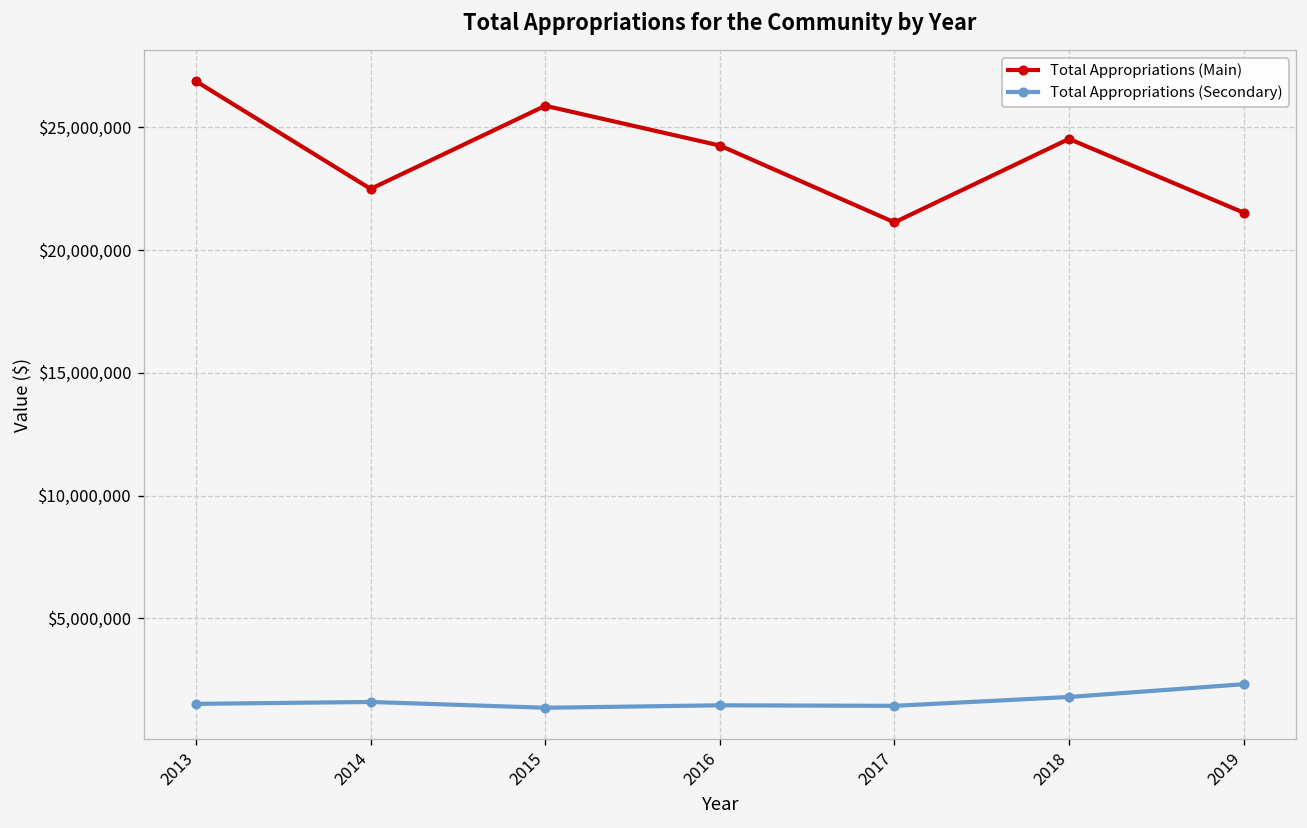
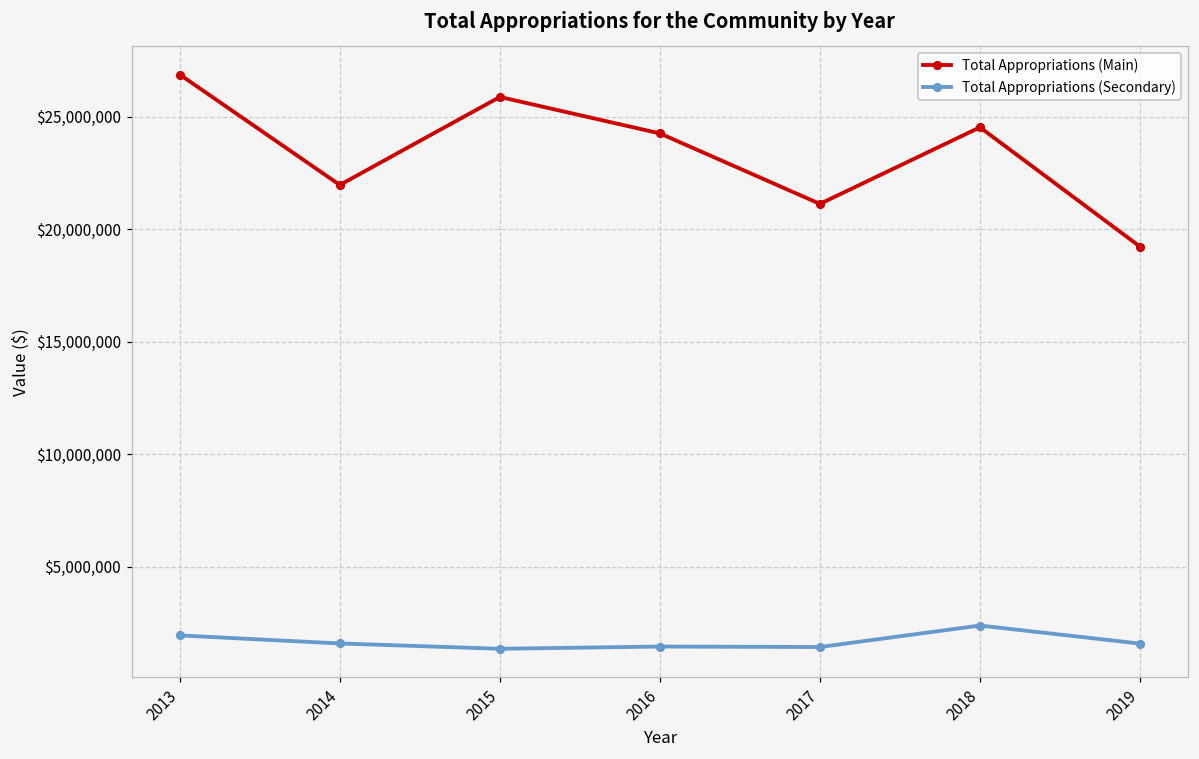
Total Appropriations (Secondary), 2013: $1,500,000 -> $2,000,000
Total Appropriations (Main), 2014: $22,500,000 -> $22,000,000
Total Appropriations (Secondary), 2018: $1,800,000 -> $2,400,000
Total Appropriations (Main), 2019: $21,500,000 -> $19,200,000
Total Appropriations (Secondary), 2019: $2,300,000 -> $1,600,000
